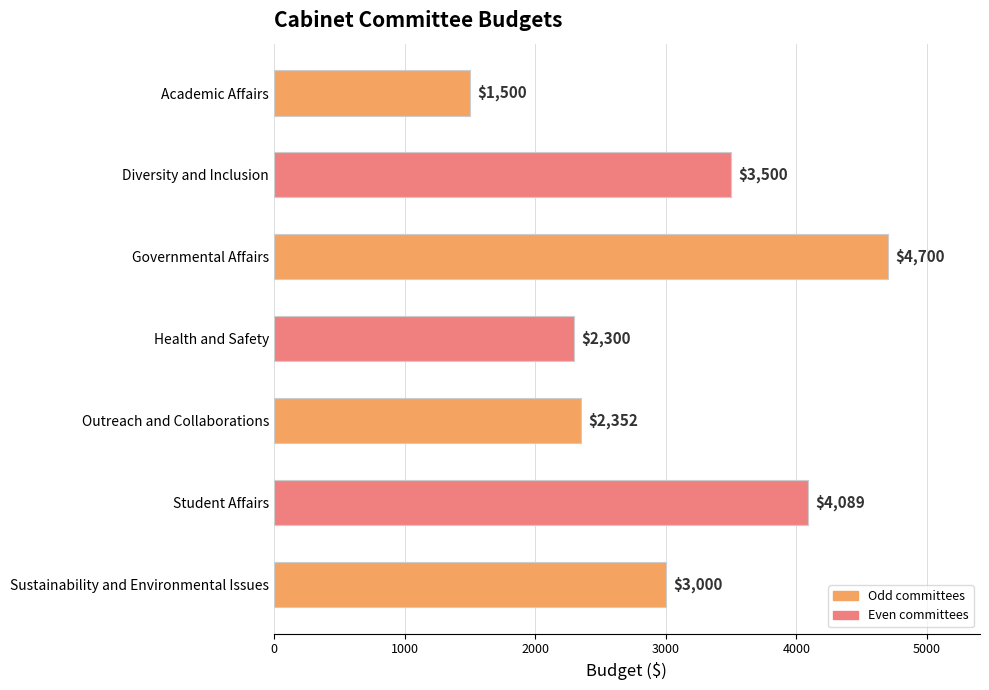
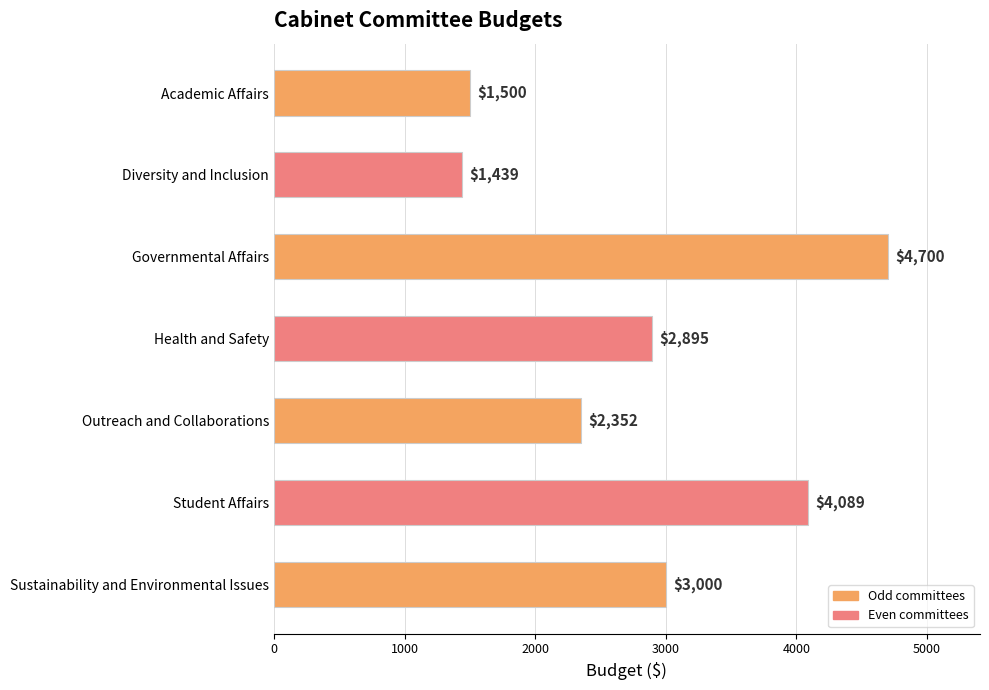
Diversity and Inclusion: $3,500 -> $1,439
Health and Safety: $2,300 -> $2,895
